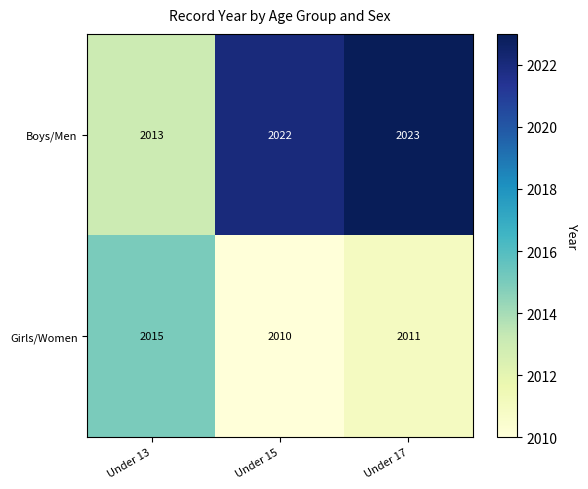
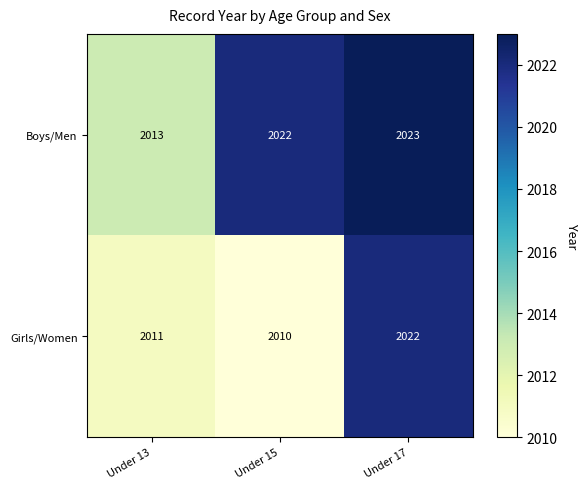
Girls/Women, Under 13: 2015 -> 2011
Girls/Women, Under 17: 2011 -> 2022
